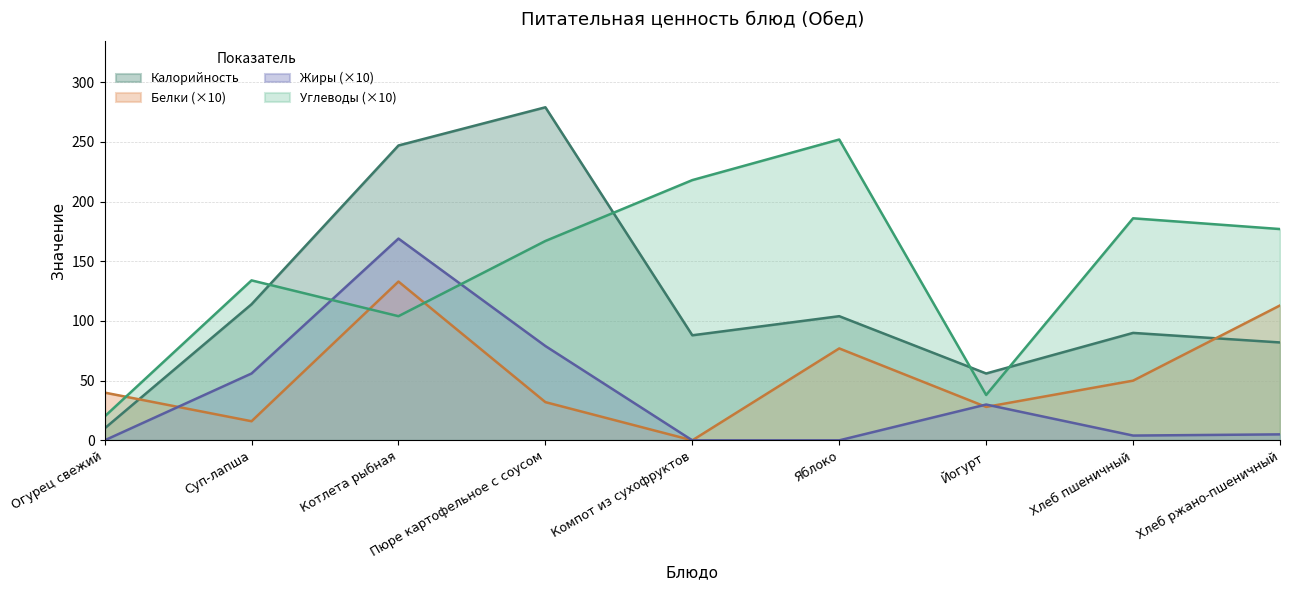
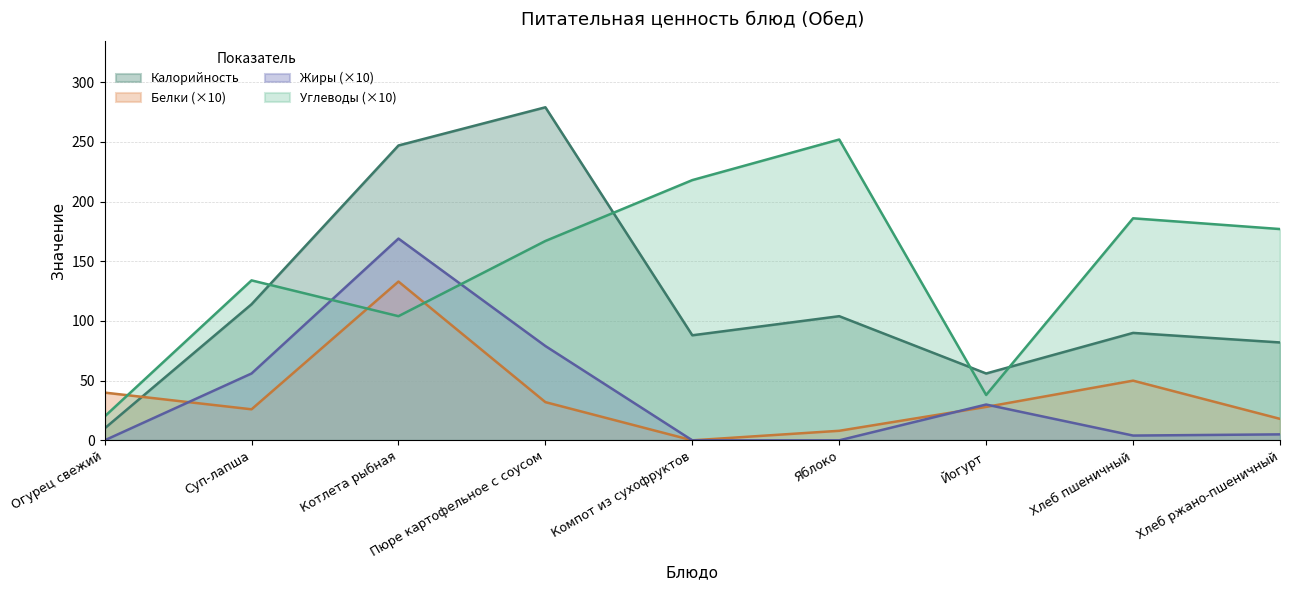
Белки (×10), Суп-лапша: 16 -> 26
Белки (×10), Яблоко: 77 -> 8
Белки (×10), Хлеб ржано-пшеничный: 113 -> 18
